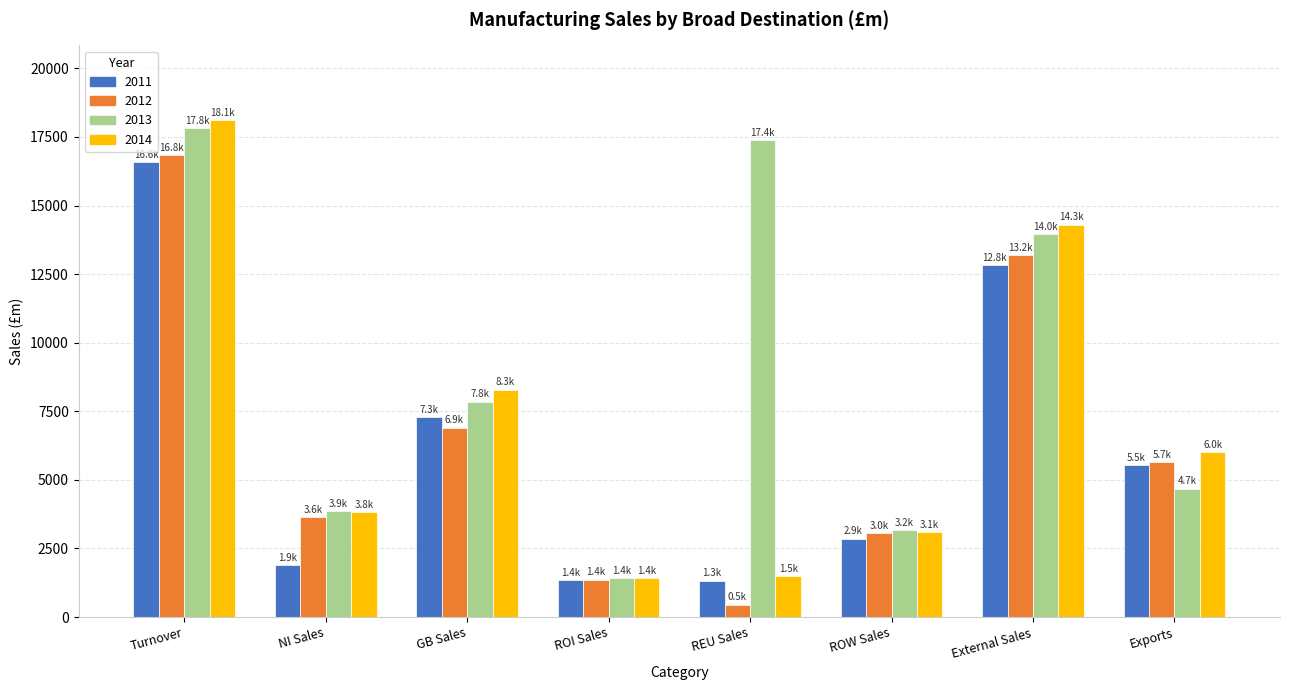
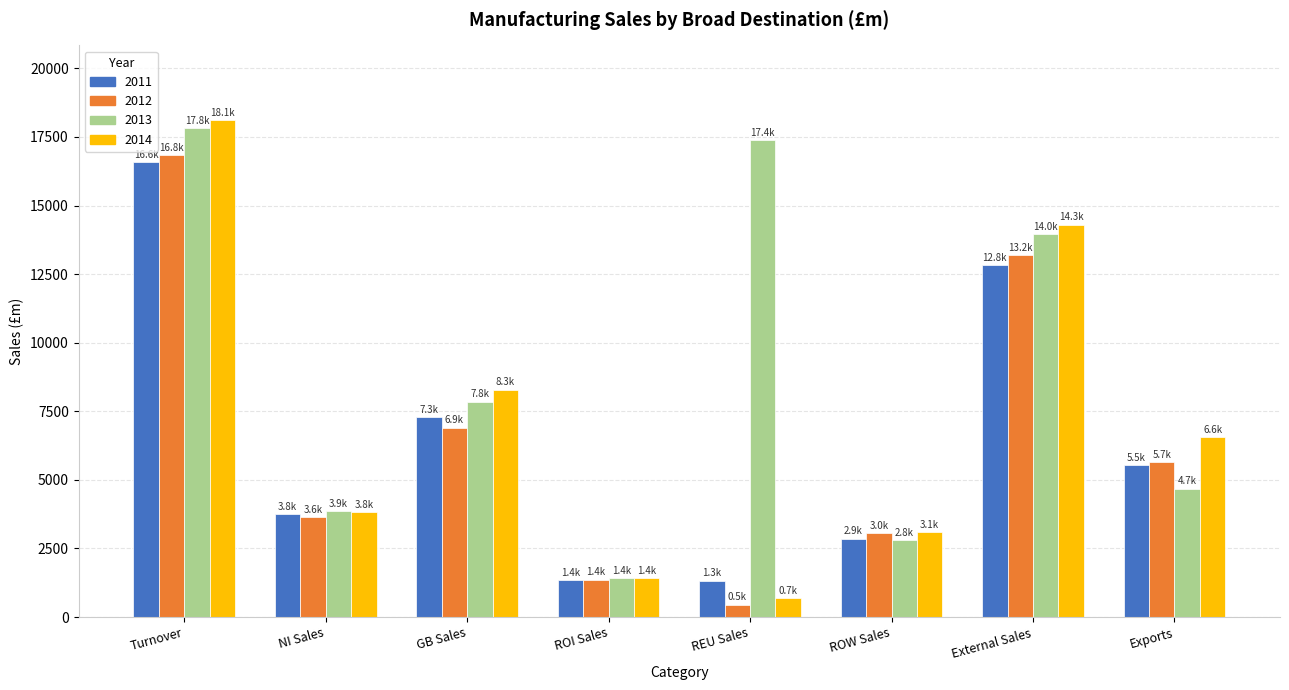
2011, NI Sales: 1.9k -> 3.8k
2014, REU Sales: 1.5k -> 0.7k
2013, ROW Sales: 3.2k -> 2.8k
2014, Exports: 6.0k -> 6.6k
